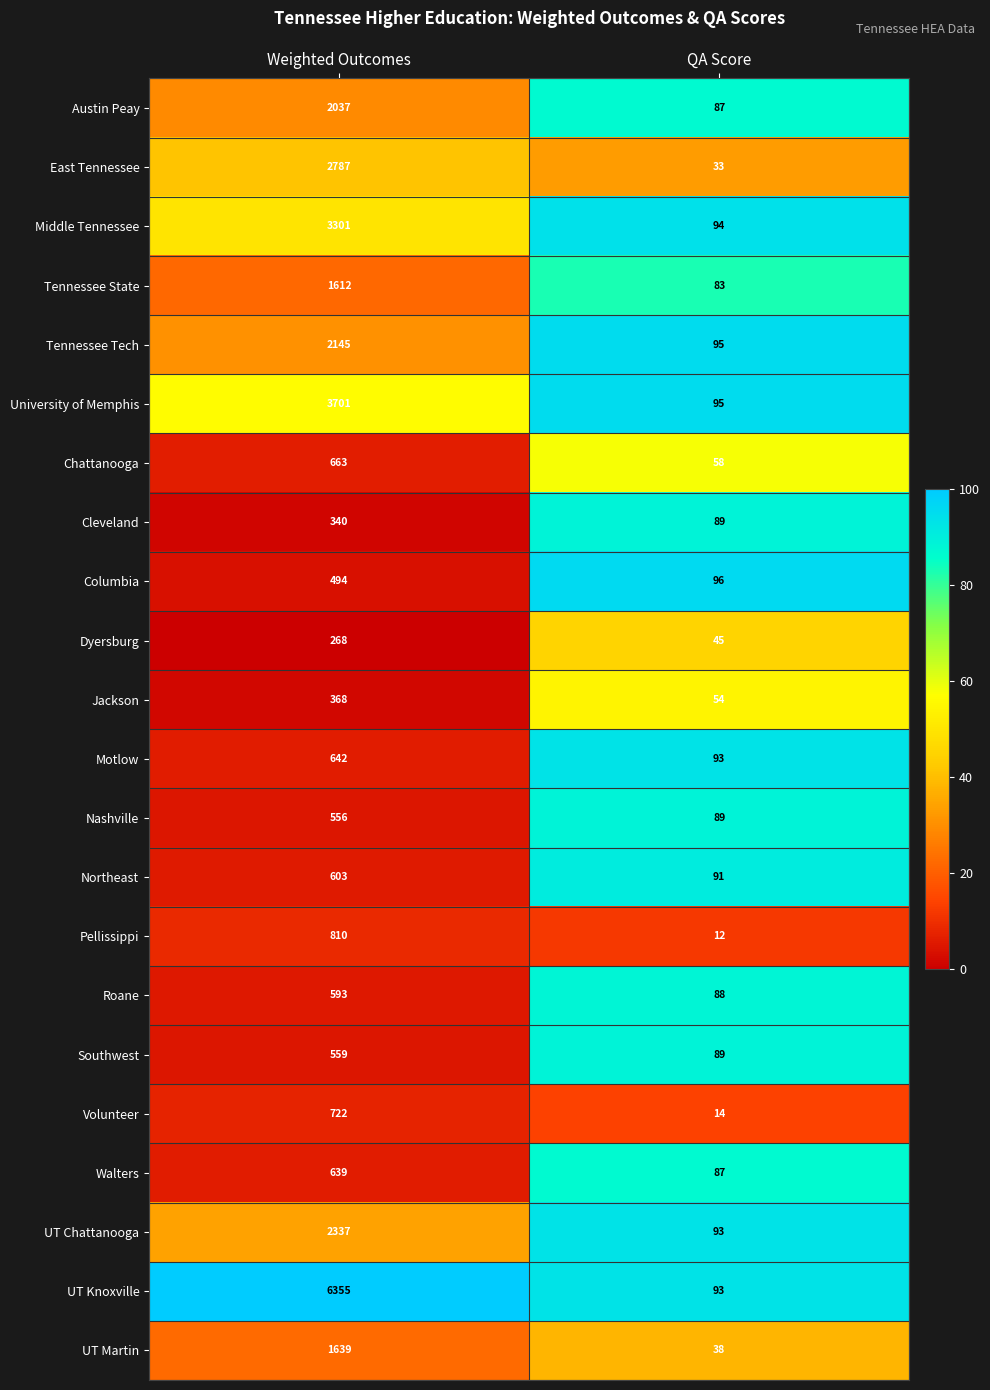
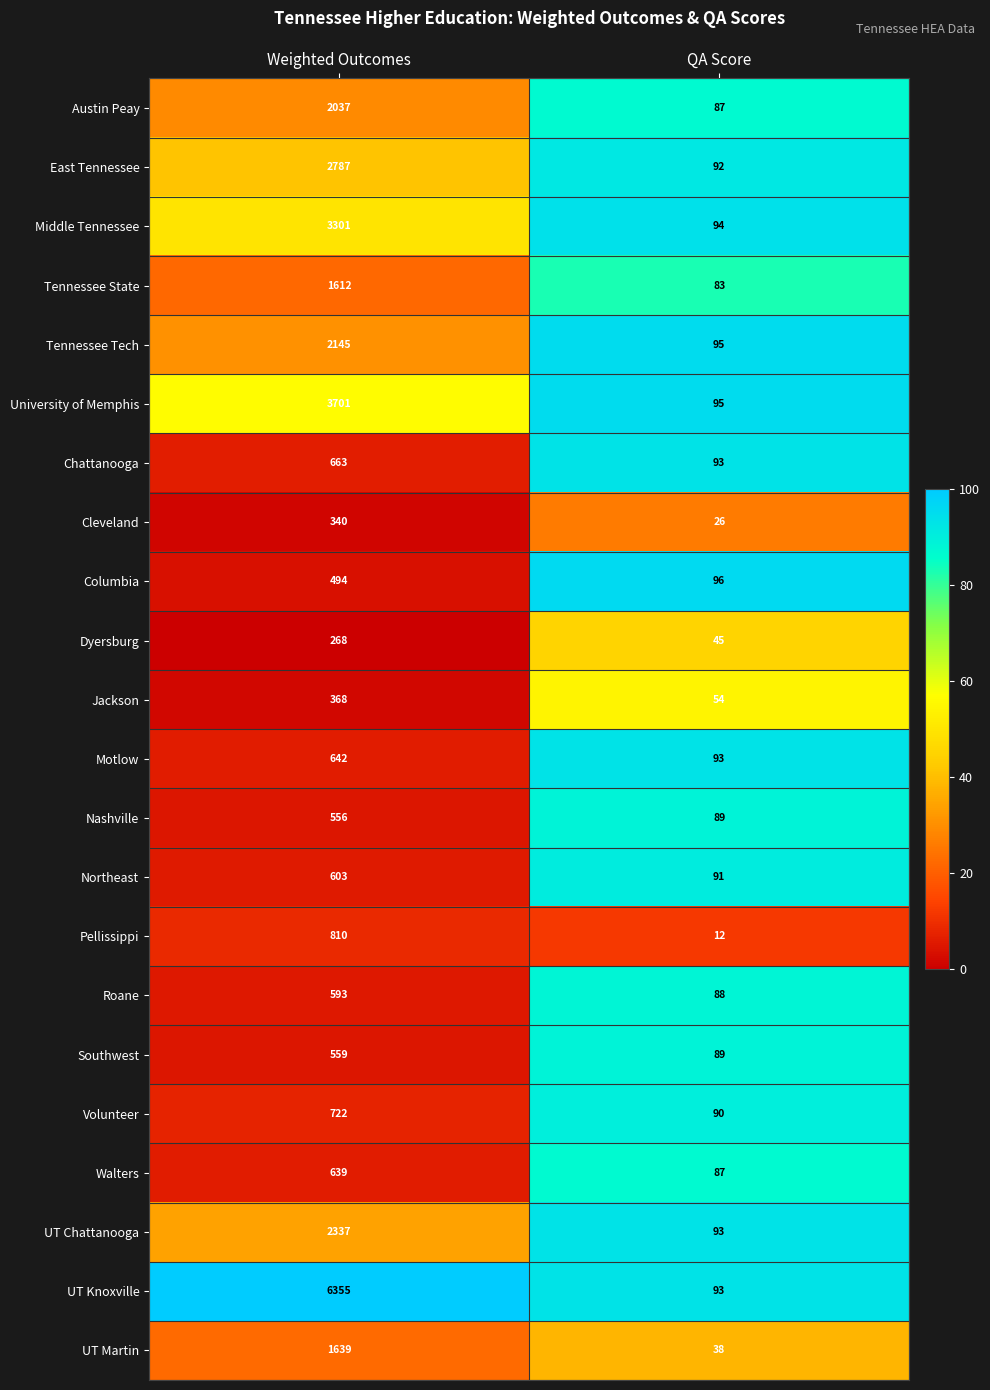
East Tennessee, QA Score: 33 -> 92
Chattanooga, QA Score: 58 -> 93
Cleveland, QA Score: 89 -> 26
Volunteer, QA Score: 14 -> 90
